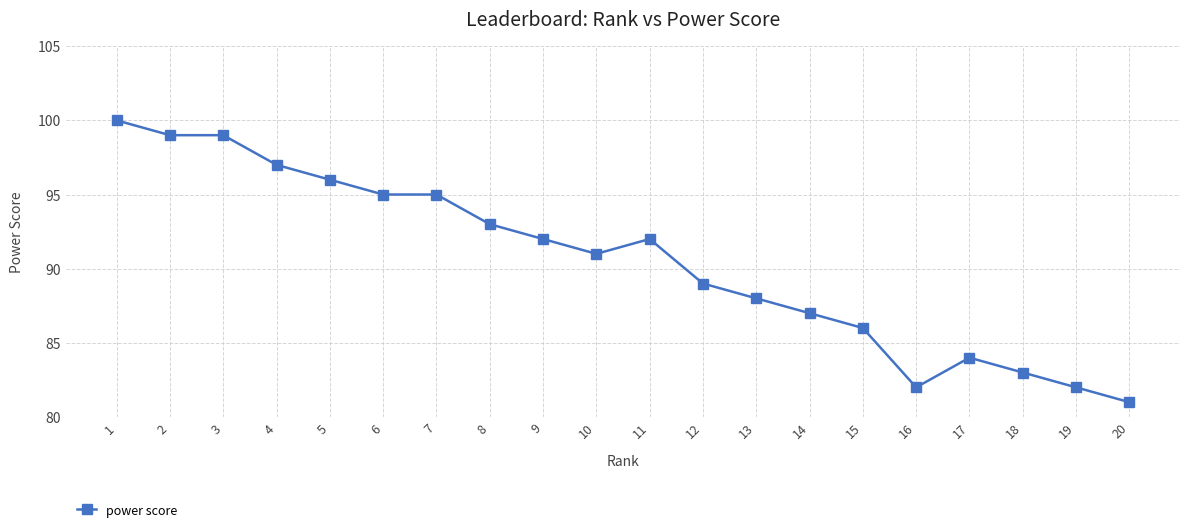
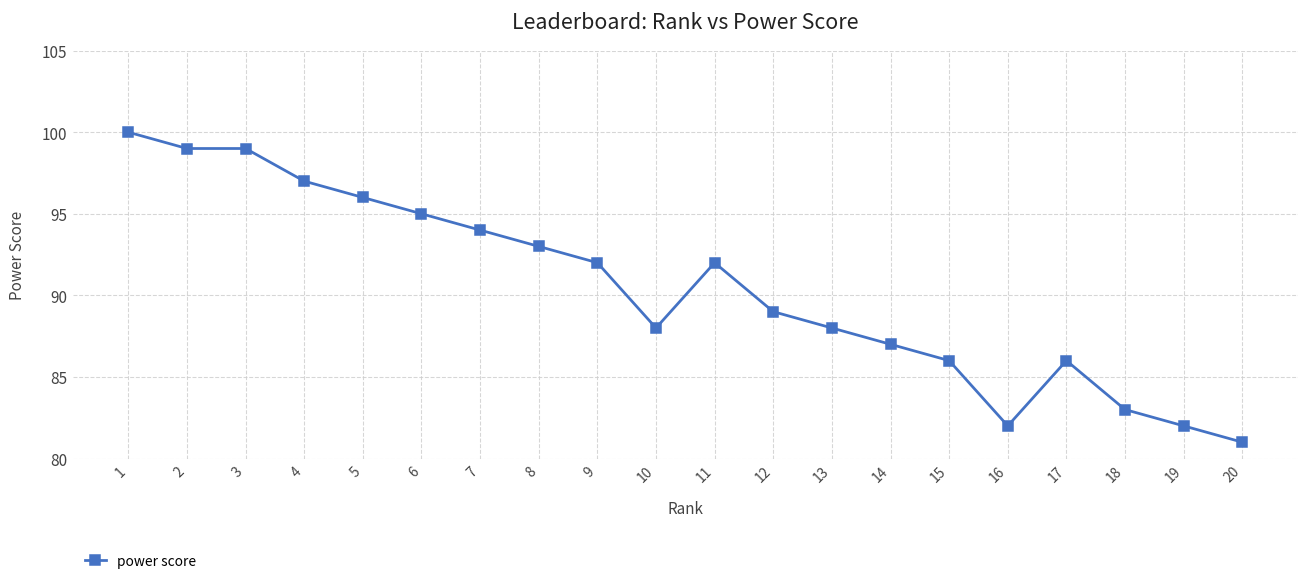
7: 95 -> 94
10: 91 -> 88
17: 84 -> 86
